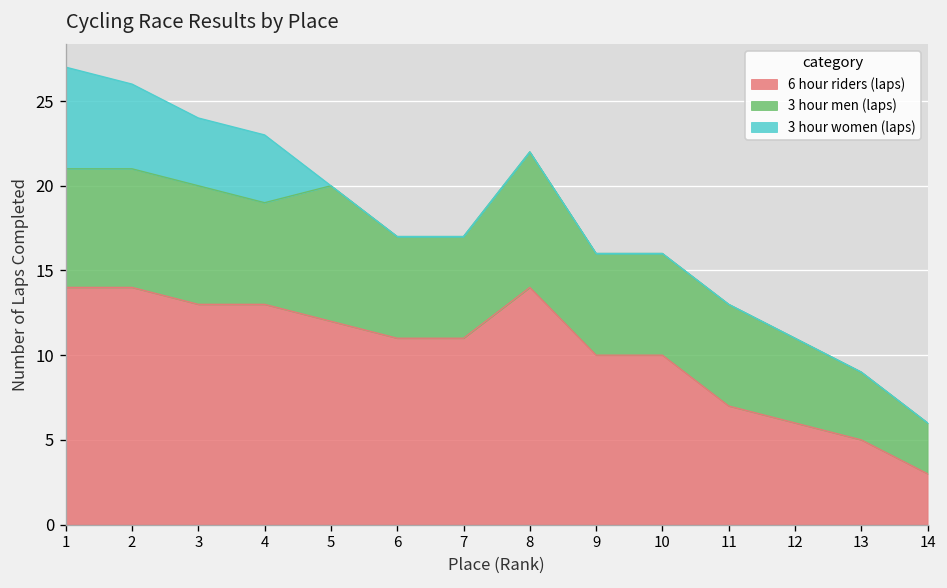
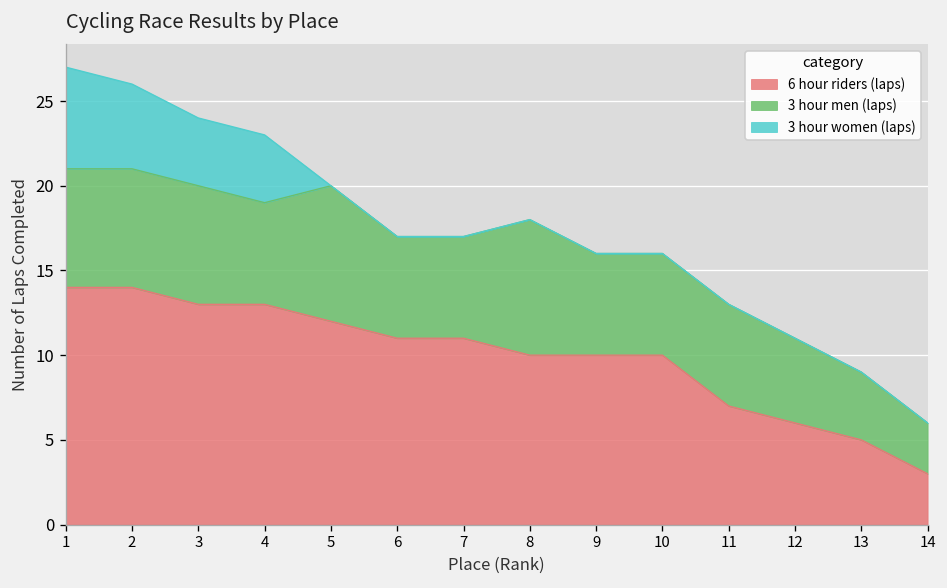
6 hour riders (laps), 8: 14 -> 10
